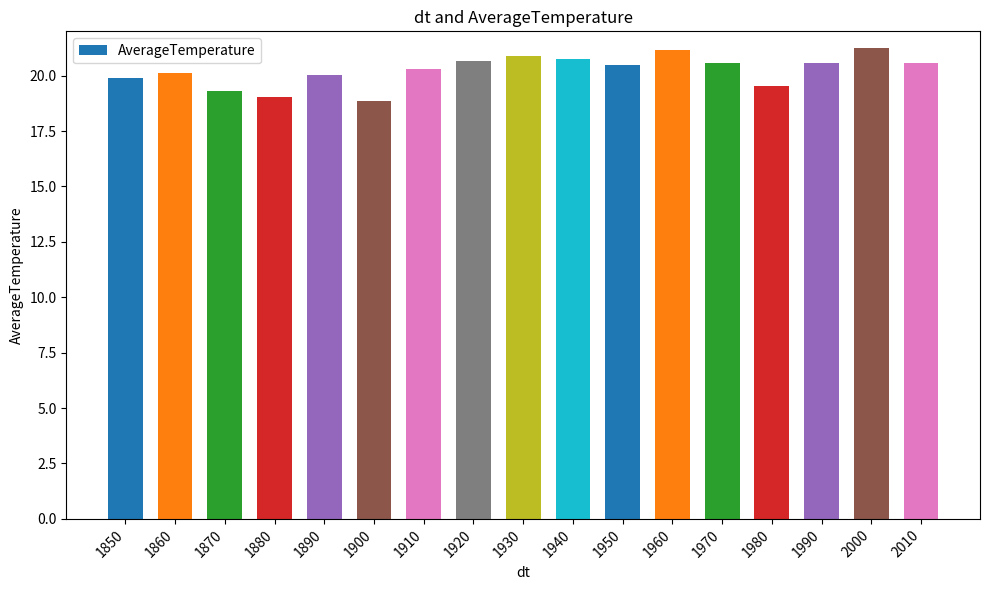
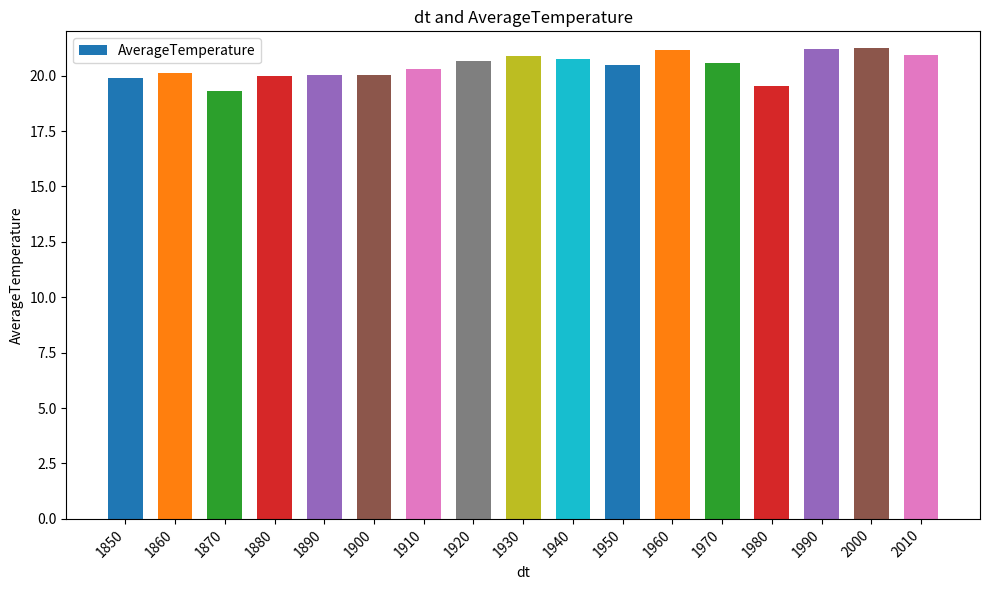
1880: 19.0 -> 20.0
1900: 18.9 -> 20.0
1990: 20.6 -> 21.2
2010: 20.6 -> 20.9
